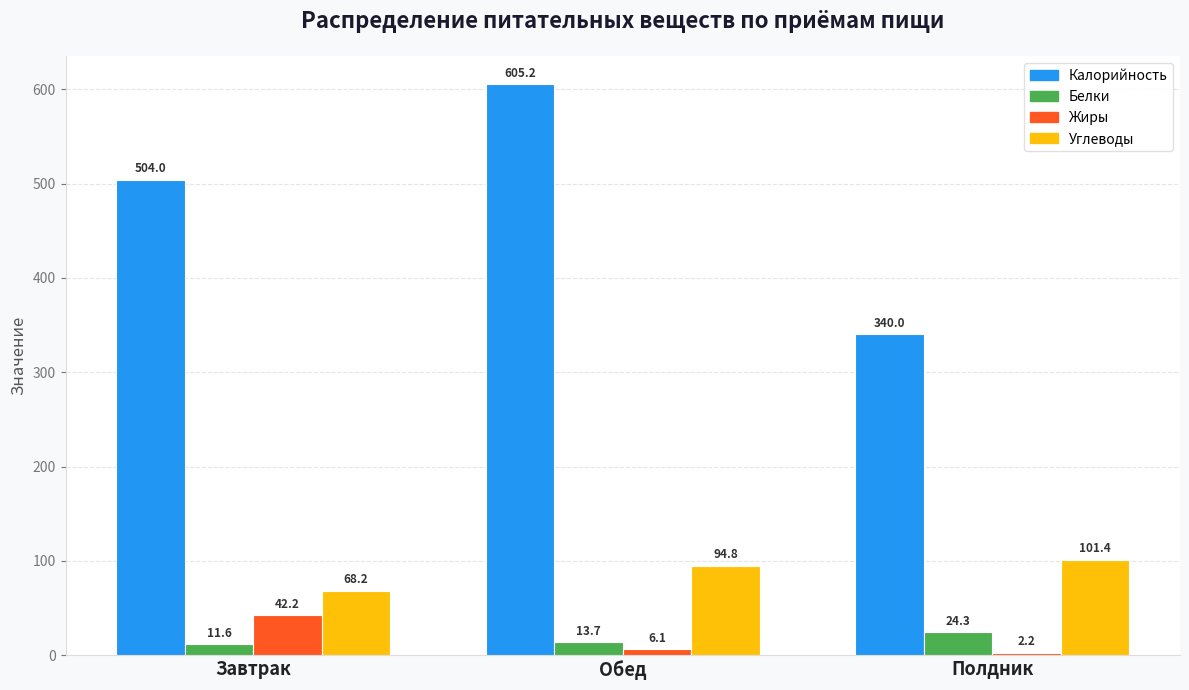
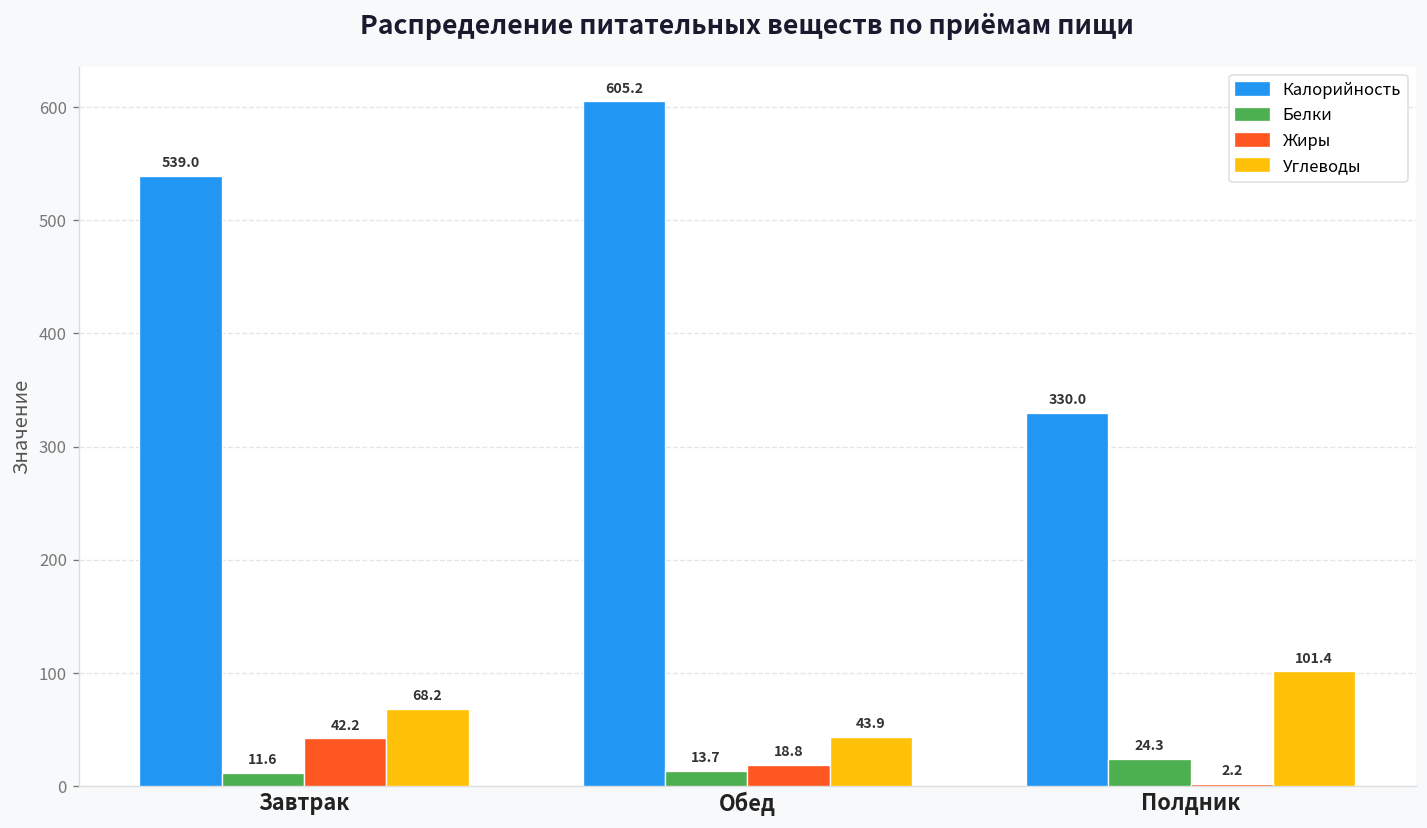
Калорийность, Завтрак: 504.0 -> 539.0
Жиры, Обед: 6.1 -> 18.8
Углеводы, Обед: 94.8 -> 43.9
Калорийность, Полдник: 340.0 -> 330.0
